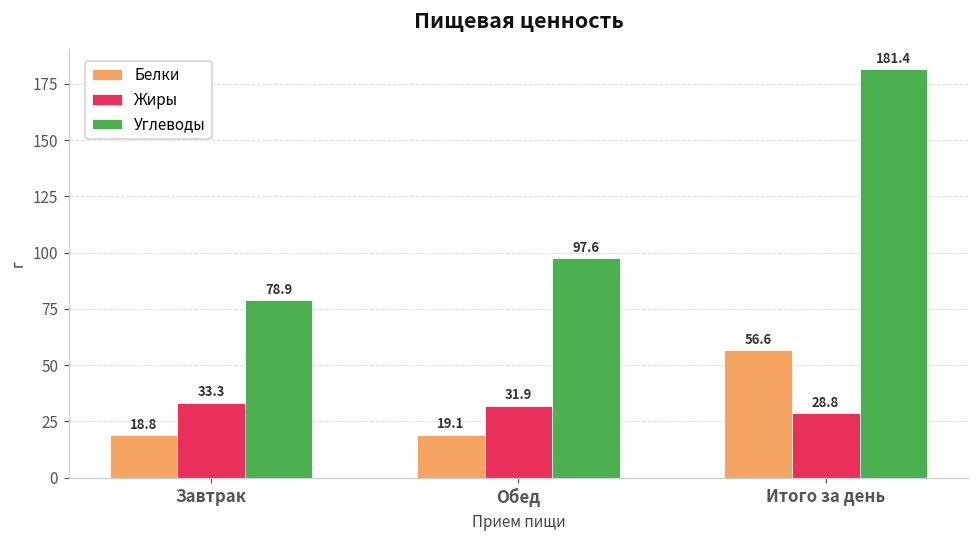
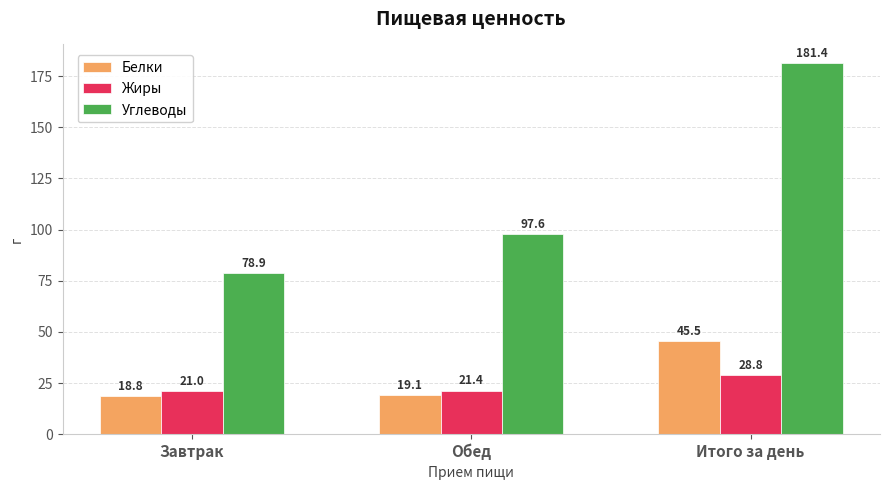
Жиры, Завтрак: 33.3 -> 21.0
Жиры, Обед: 31.9 -> 21.4
Белки, Итого за день: 56.6 -> 45.5
